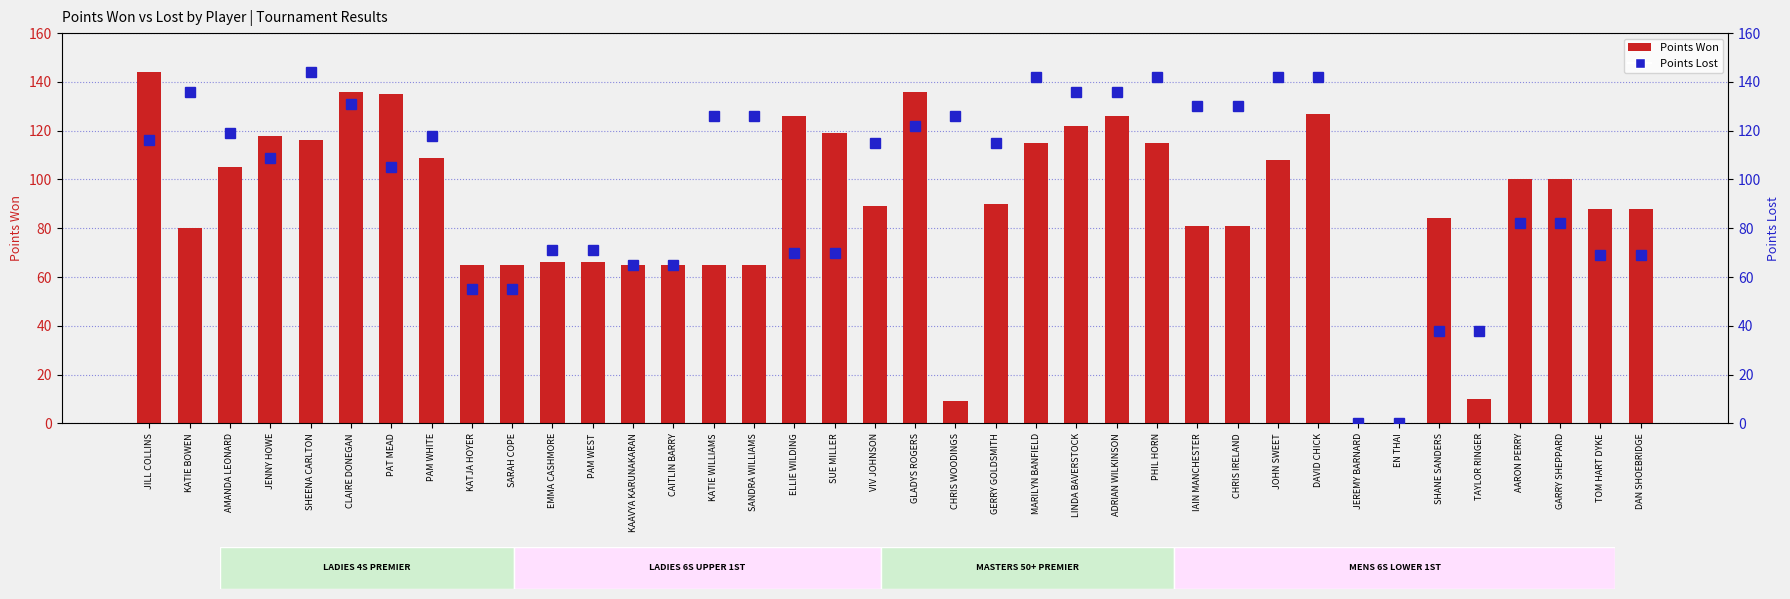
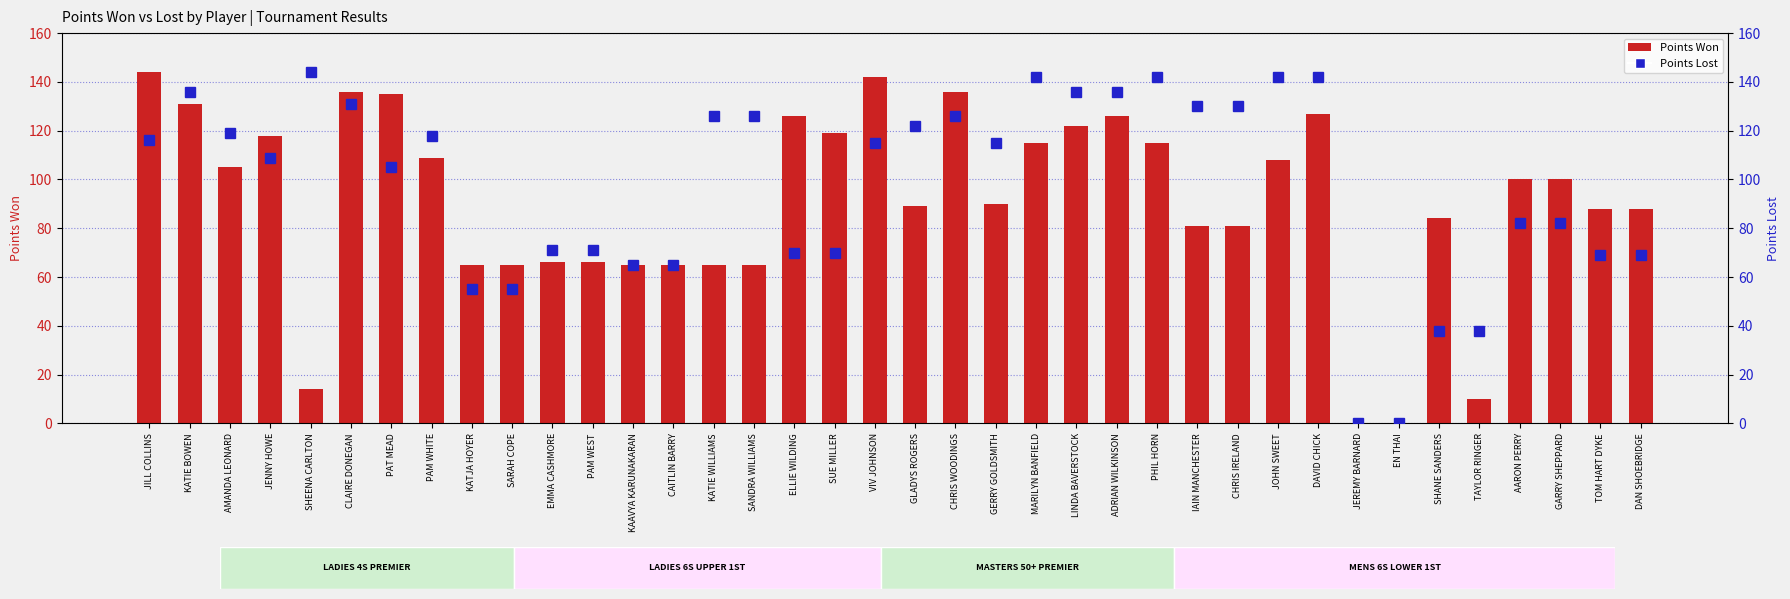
Points Won, KATIE BOWEN: 80 -> 131
Points Won, SHEENA CARLTON: 116 -> 14
Points Won, VIV JOHNSON: 89 -> 142
Points Won, GLADYS ROGERS: 136 -> 89
Points Won, CHRIS WOODINGS: 9 -> 136
